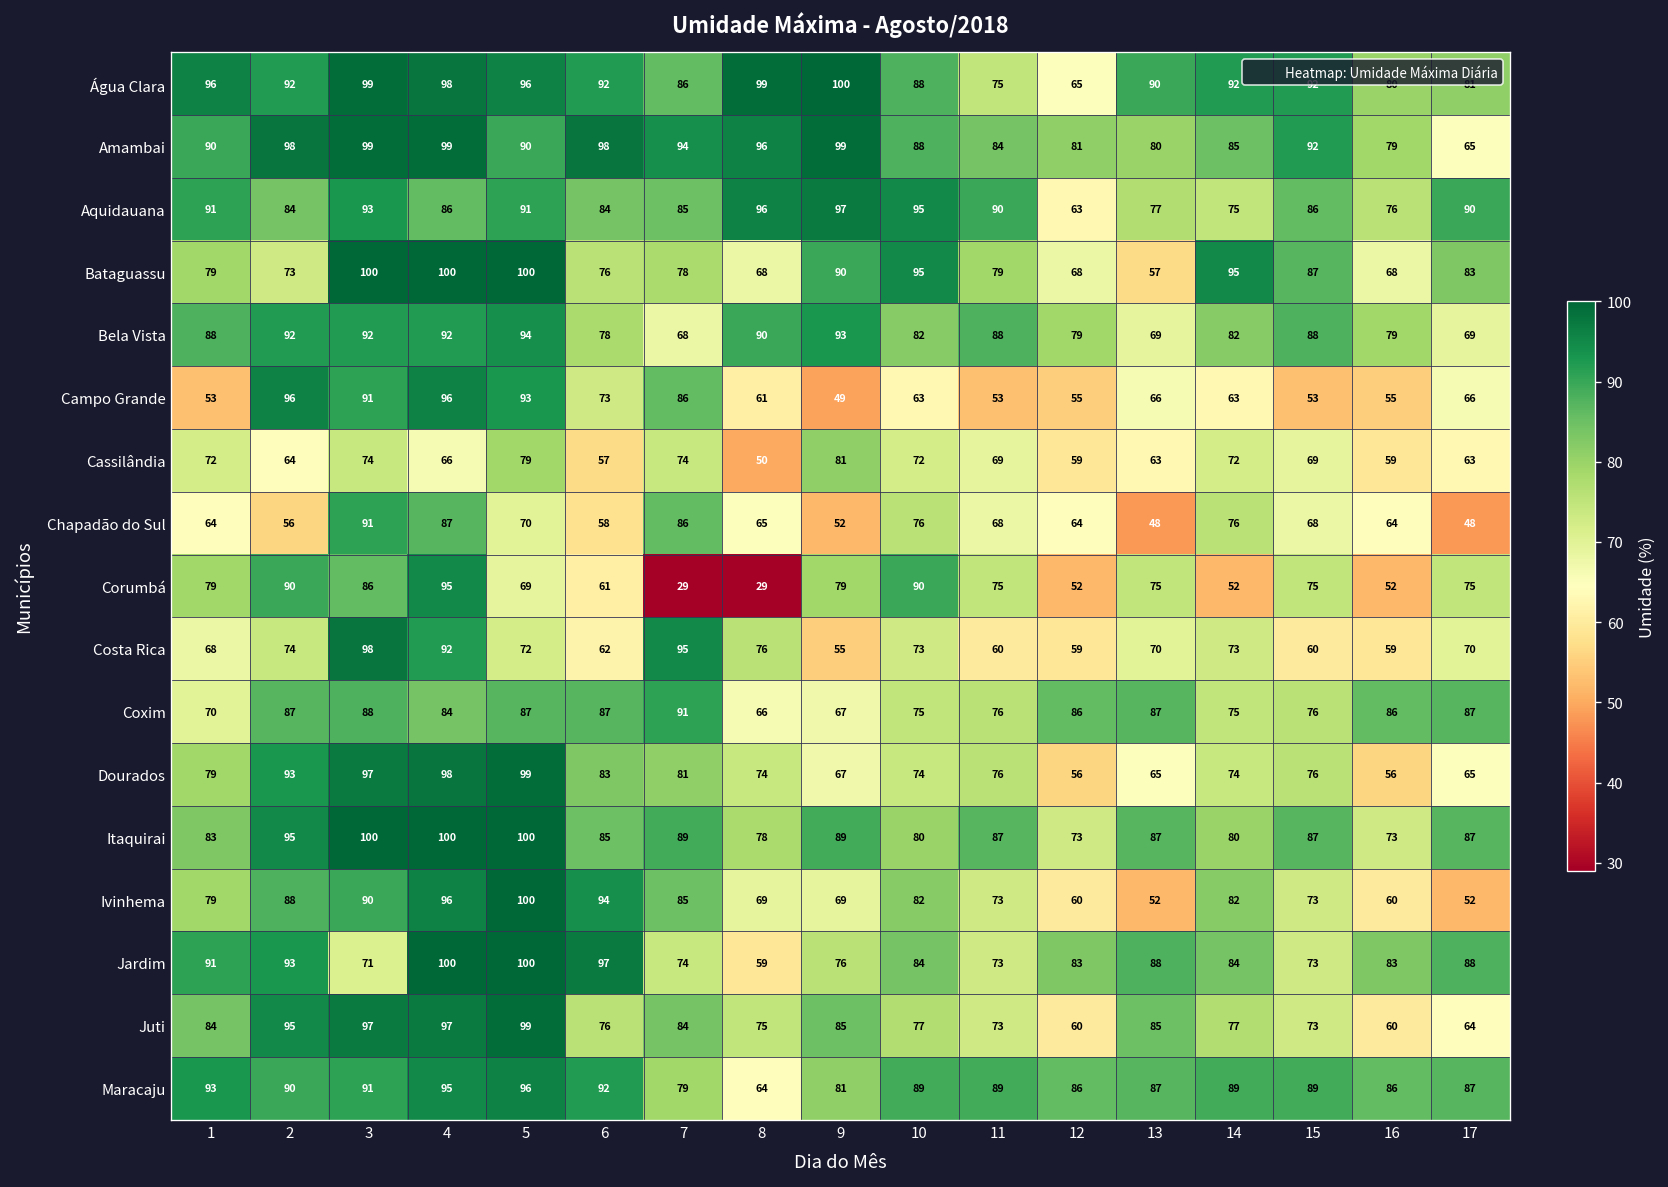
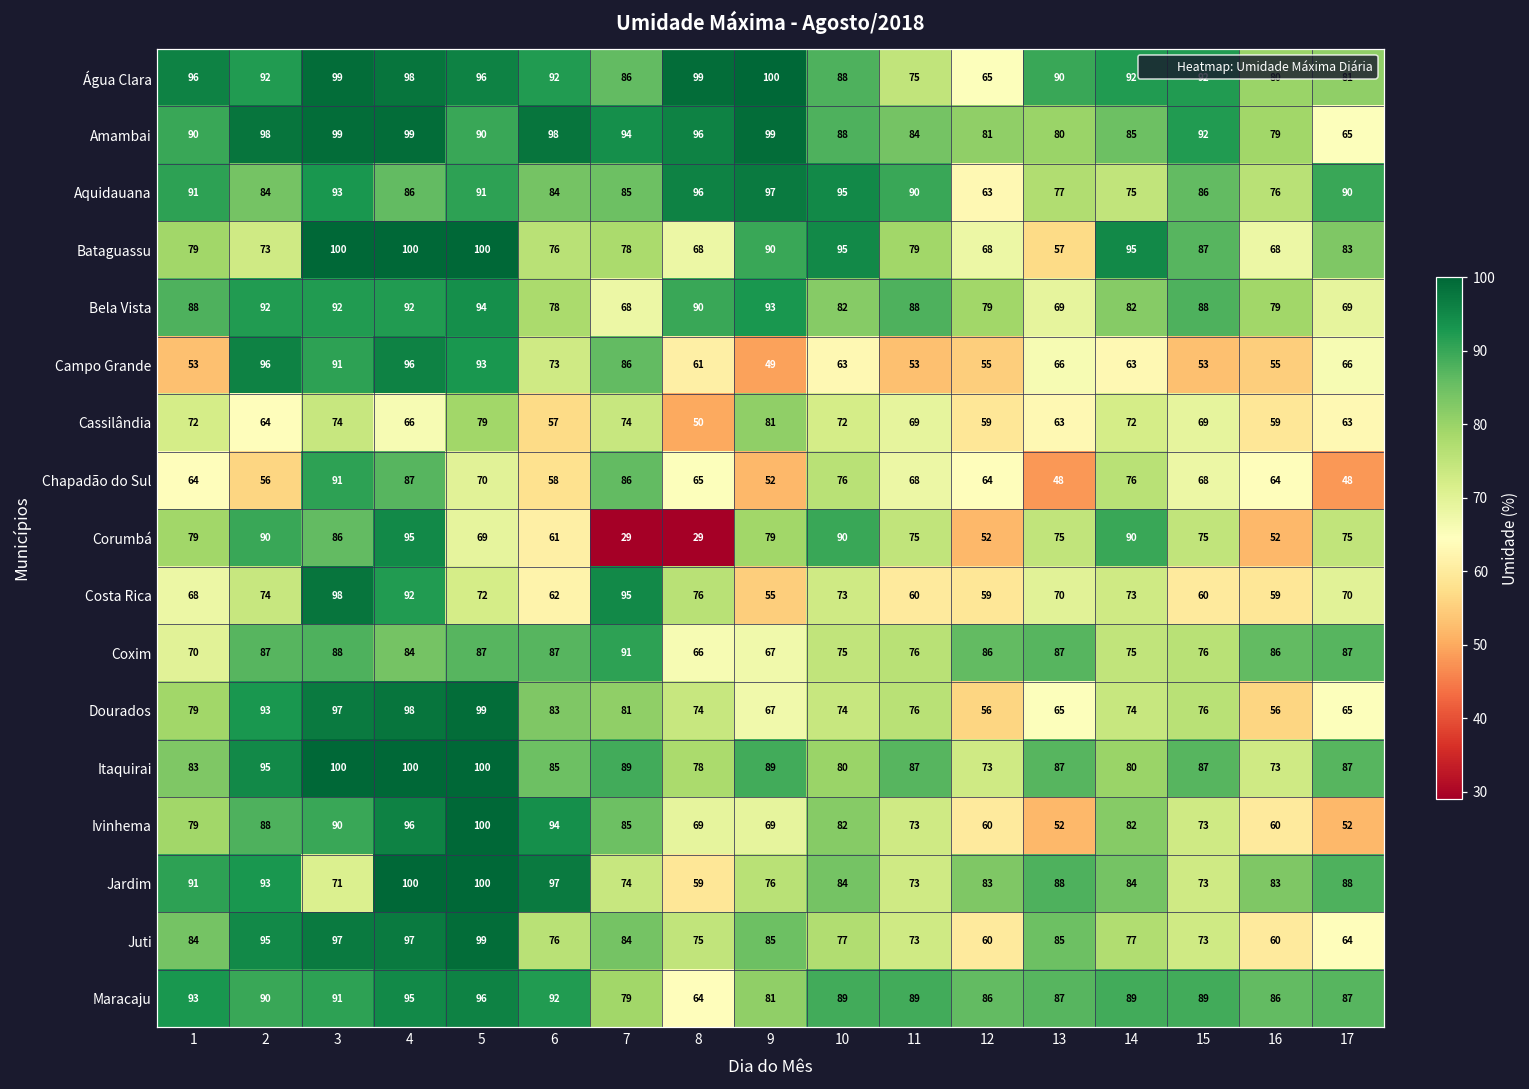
Corumbá, 14: 52 -> 90
